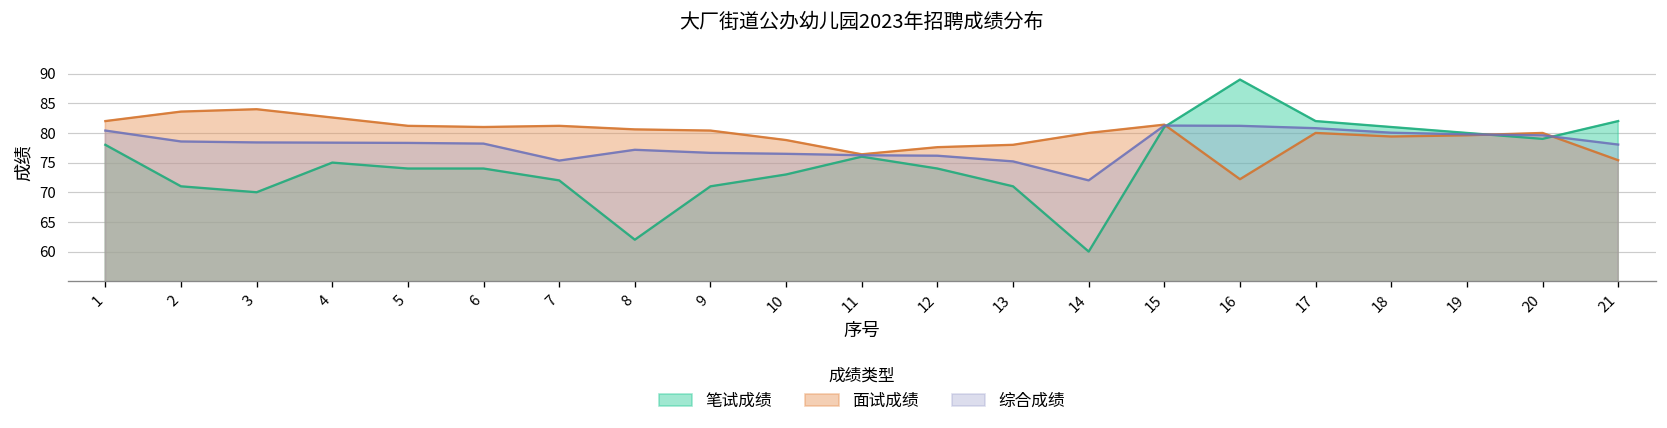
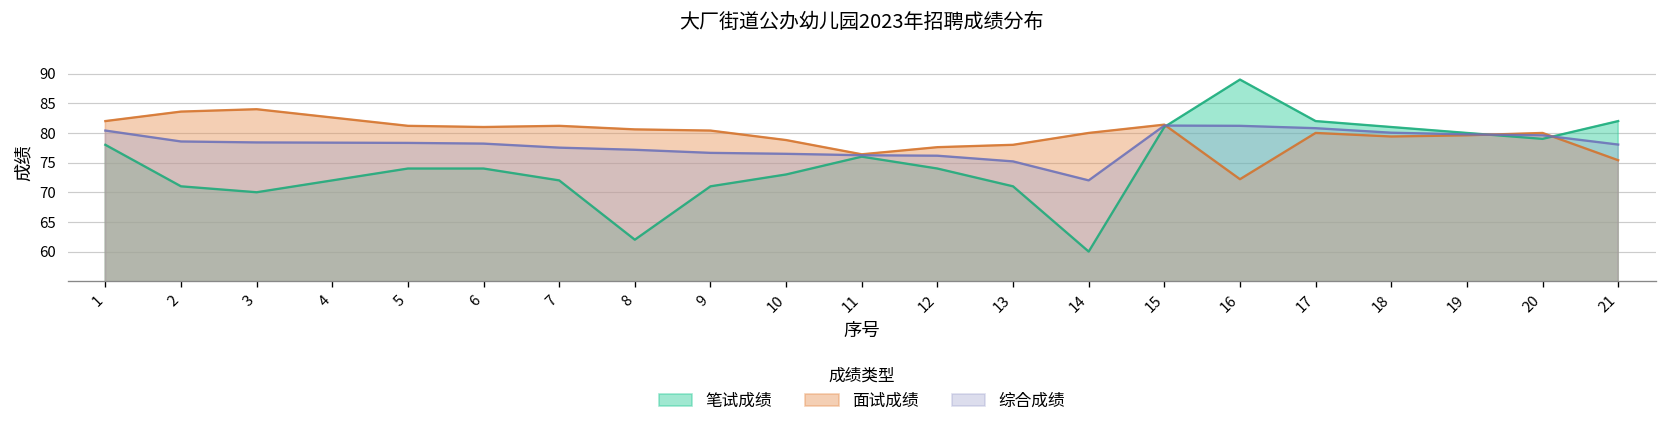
笔试成绩, 4: 75 -> 72
综合成绩, 7: 75 -> 78
